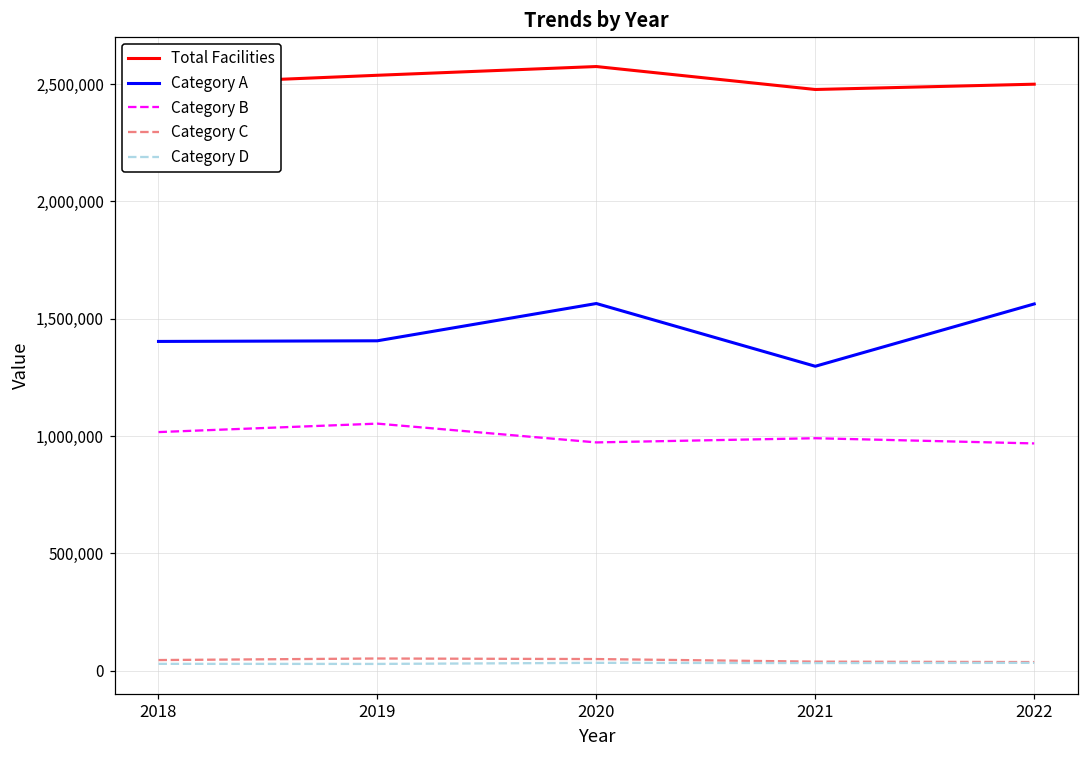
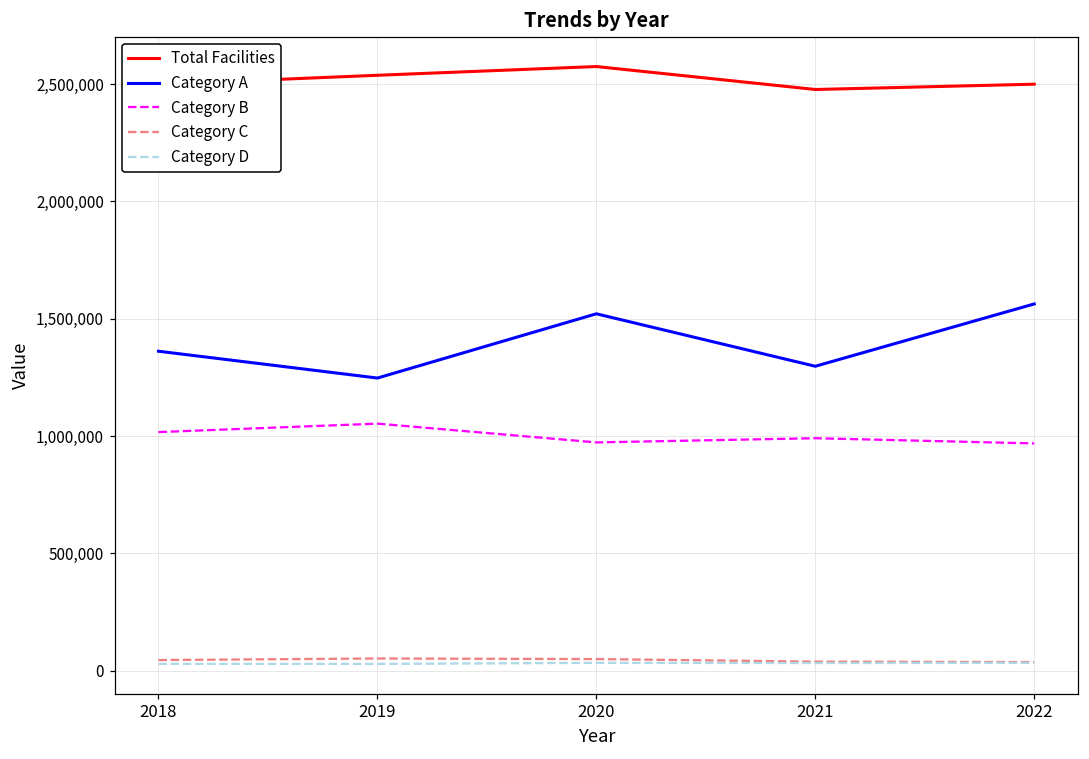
Category A, 2018: 1,400,000 -> 1,360,000
Category A, 2019: 1,410,000 -> 1,250,000
Category A, 2020: 1,560,000 -> 1,520,000
